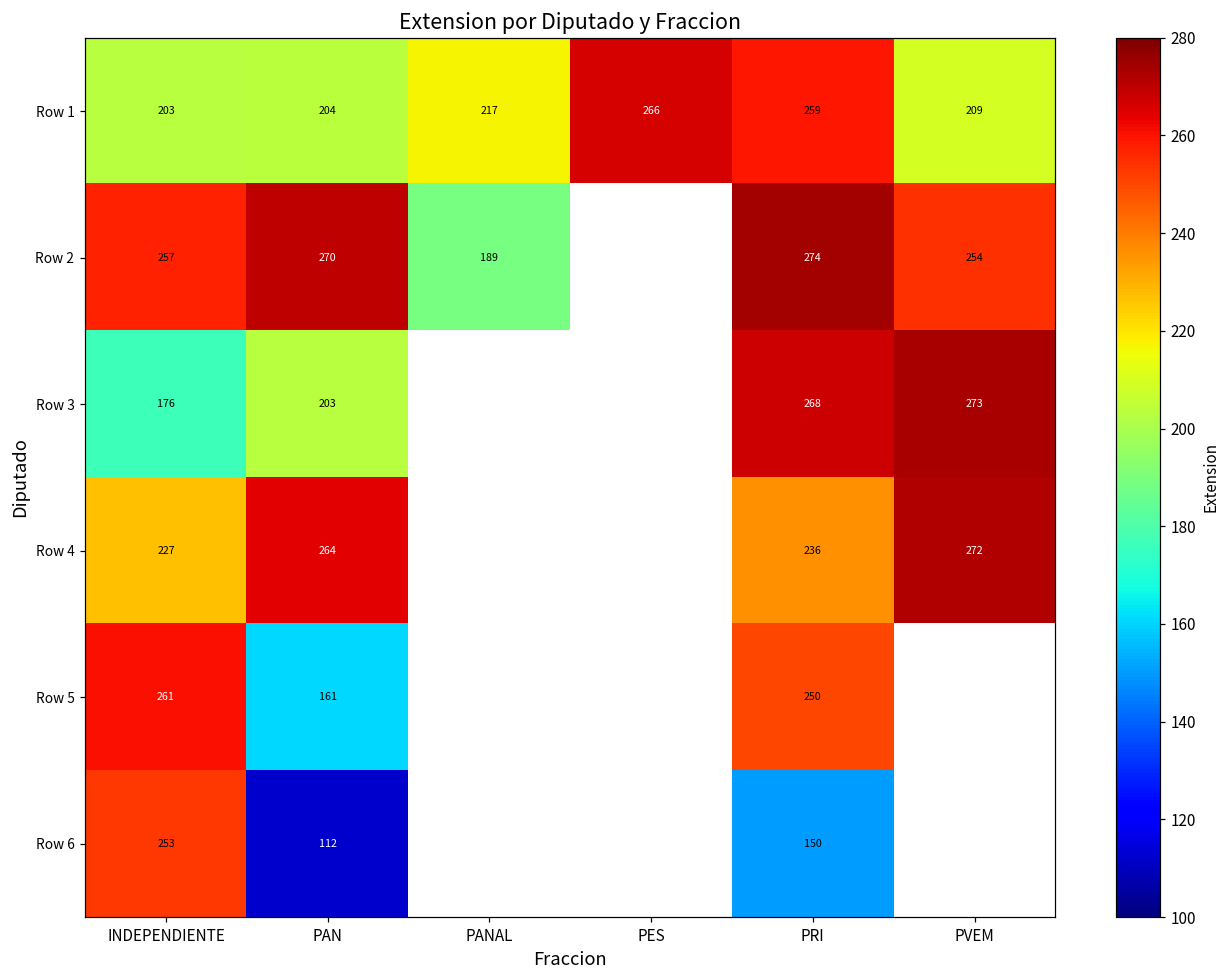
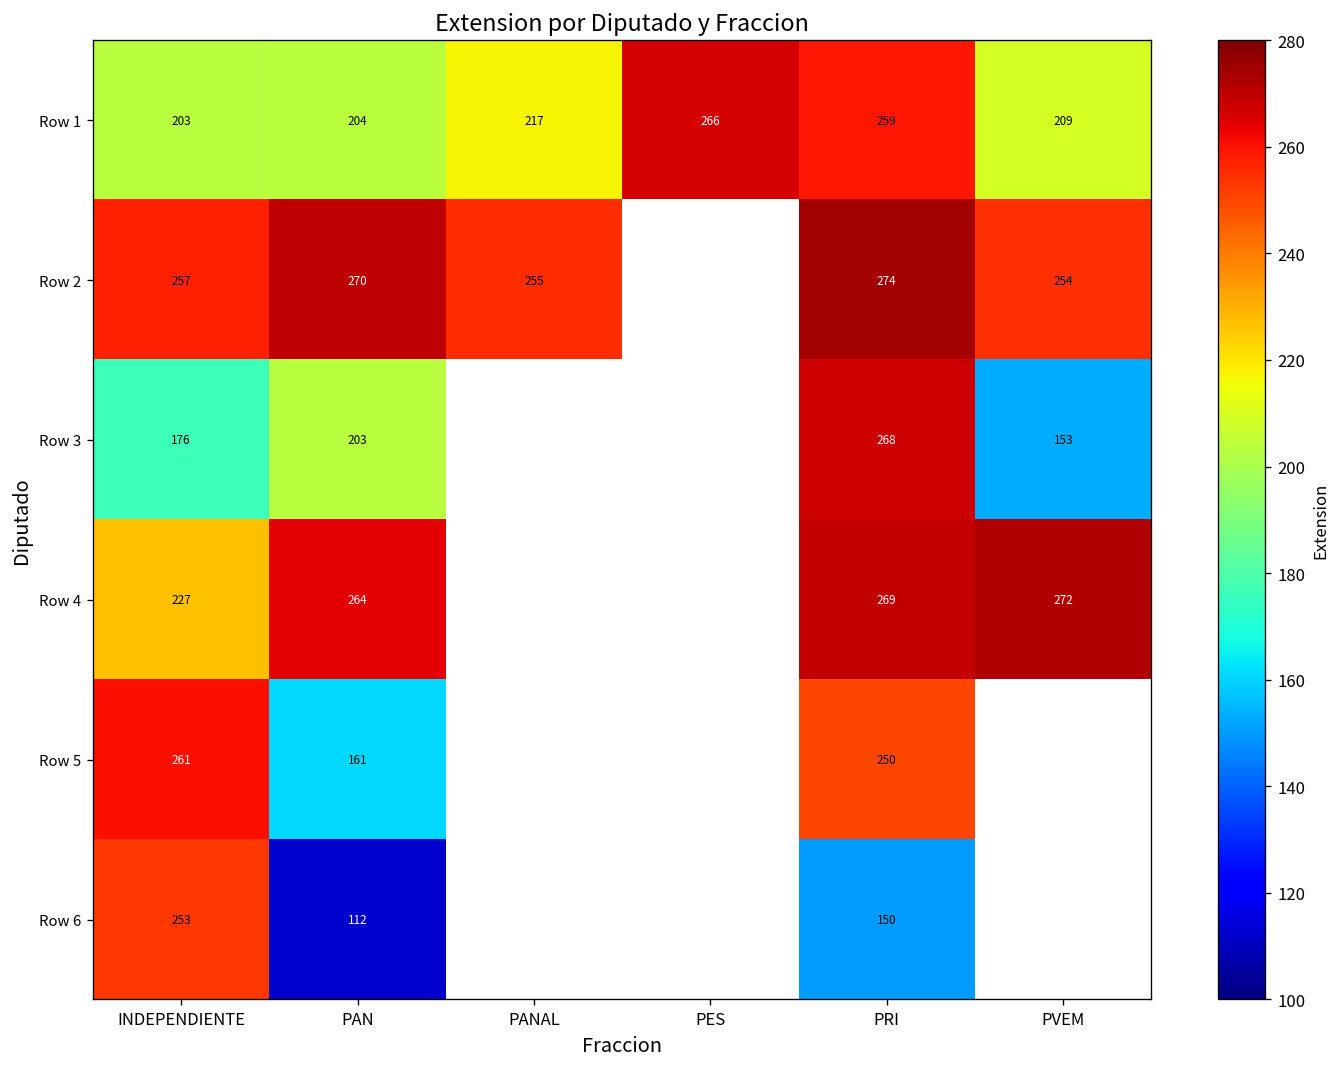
Row 2, PANAL: 189 -> 255
Row 3, PVEM: 273 -> 153
Row 4, PRI: 236 -> 269
